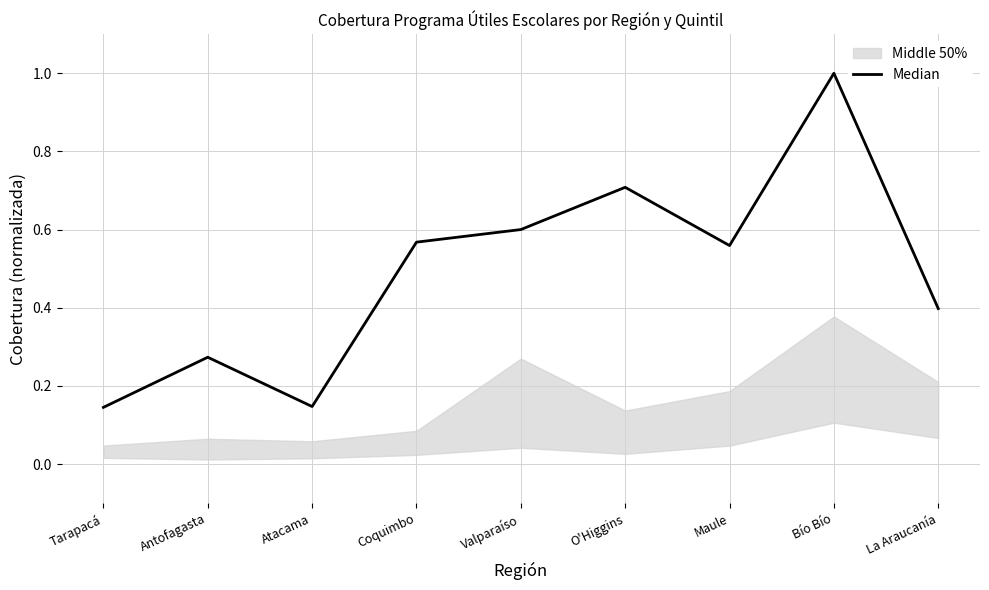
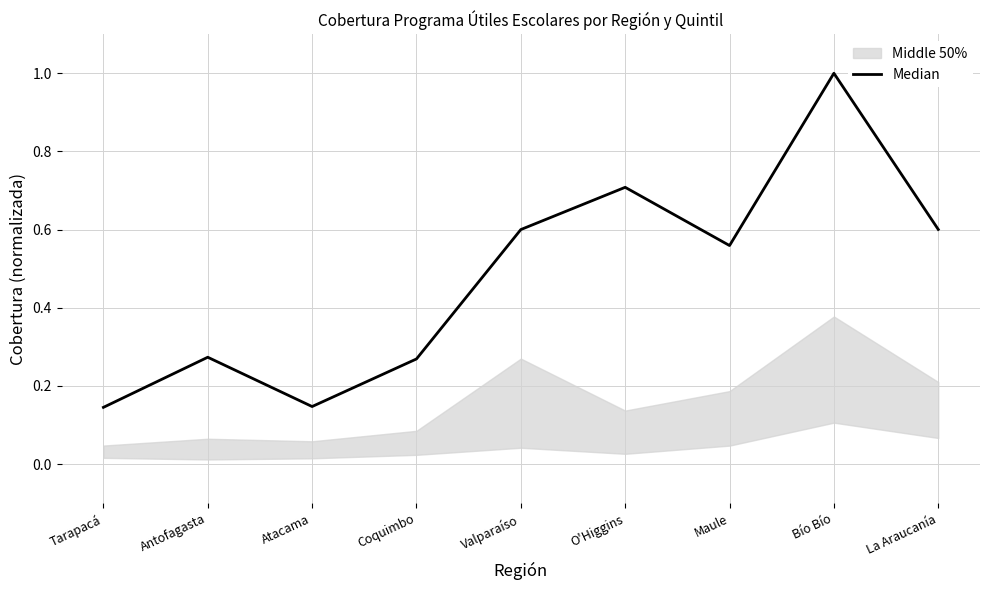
Median, Coquimbo: 0.57 -> 0.27
Median, La Araucanía: 0.40 -> 0.60
